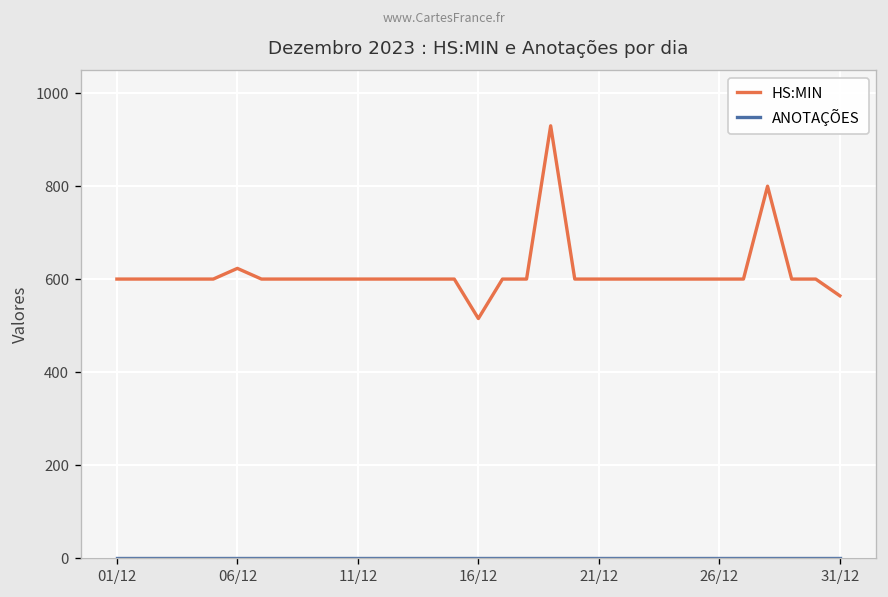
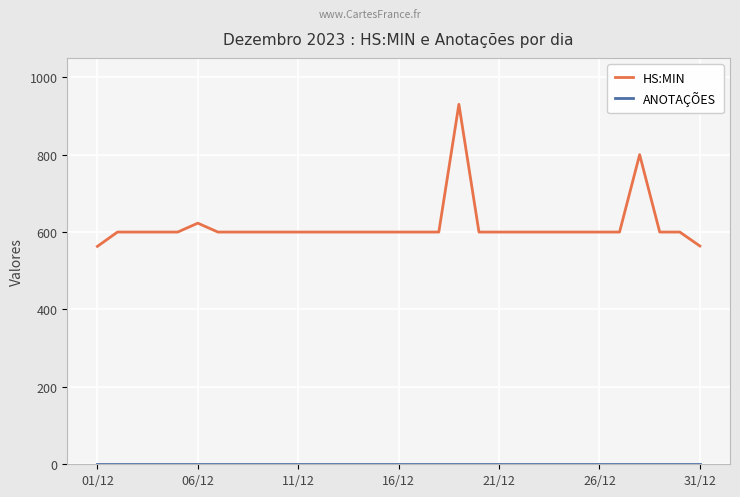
HS:MIN, 01/12: 600 -> 560
HS:MIN, 16/12: 520 -> 600
